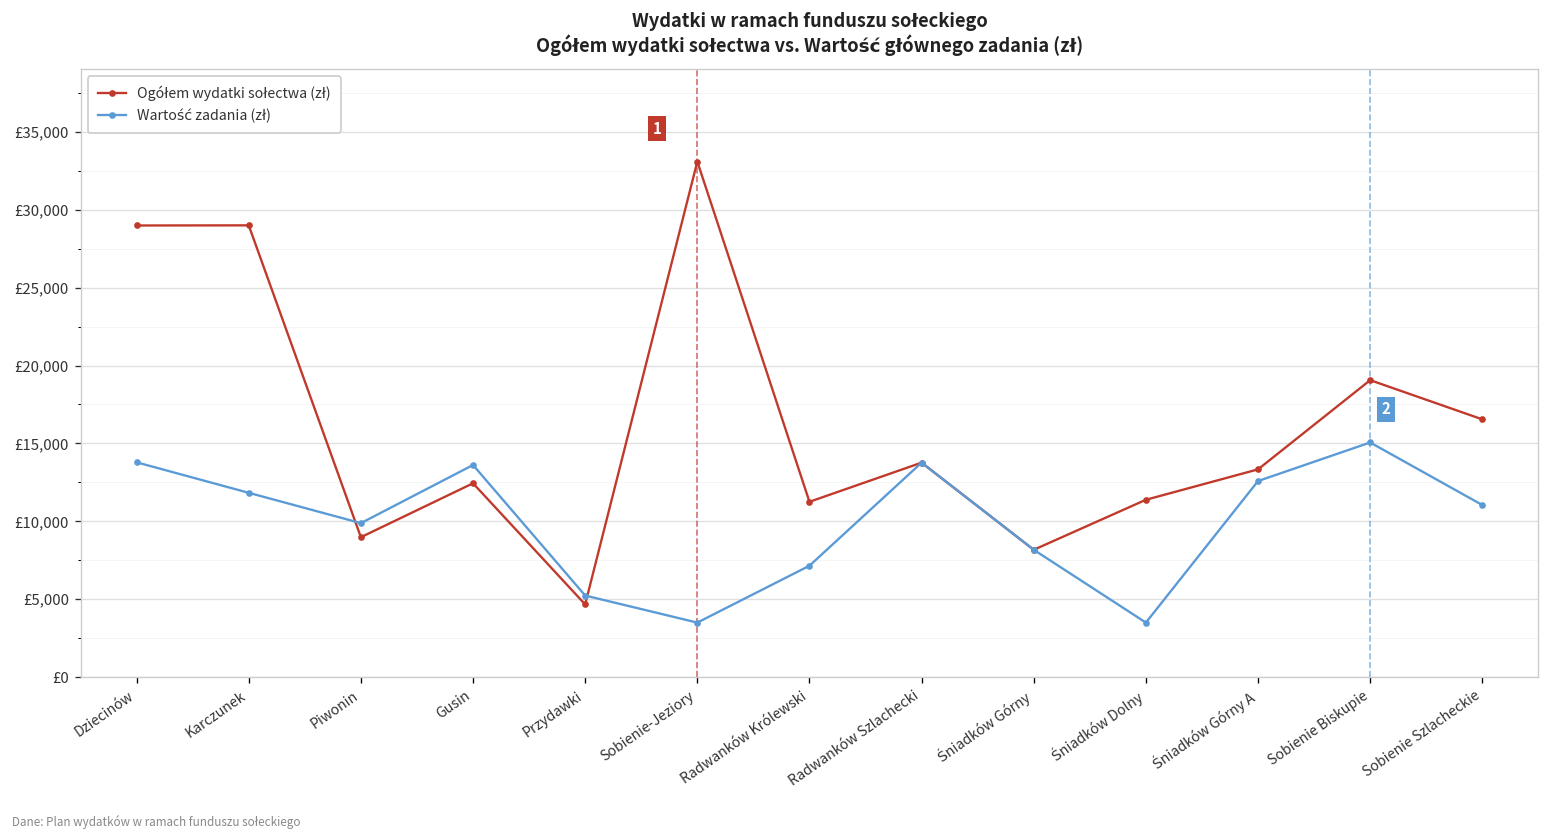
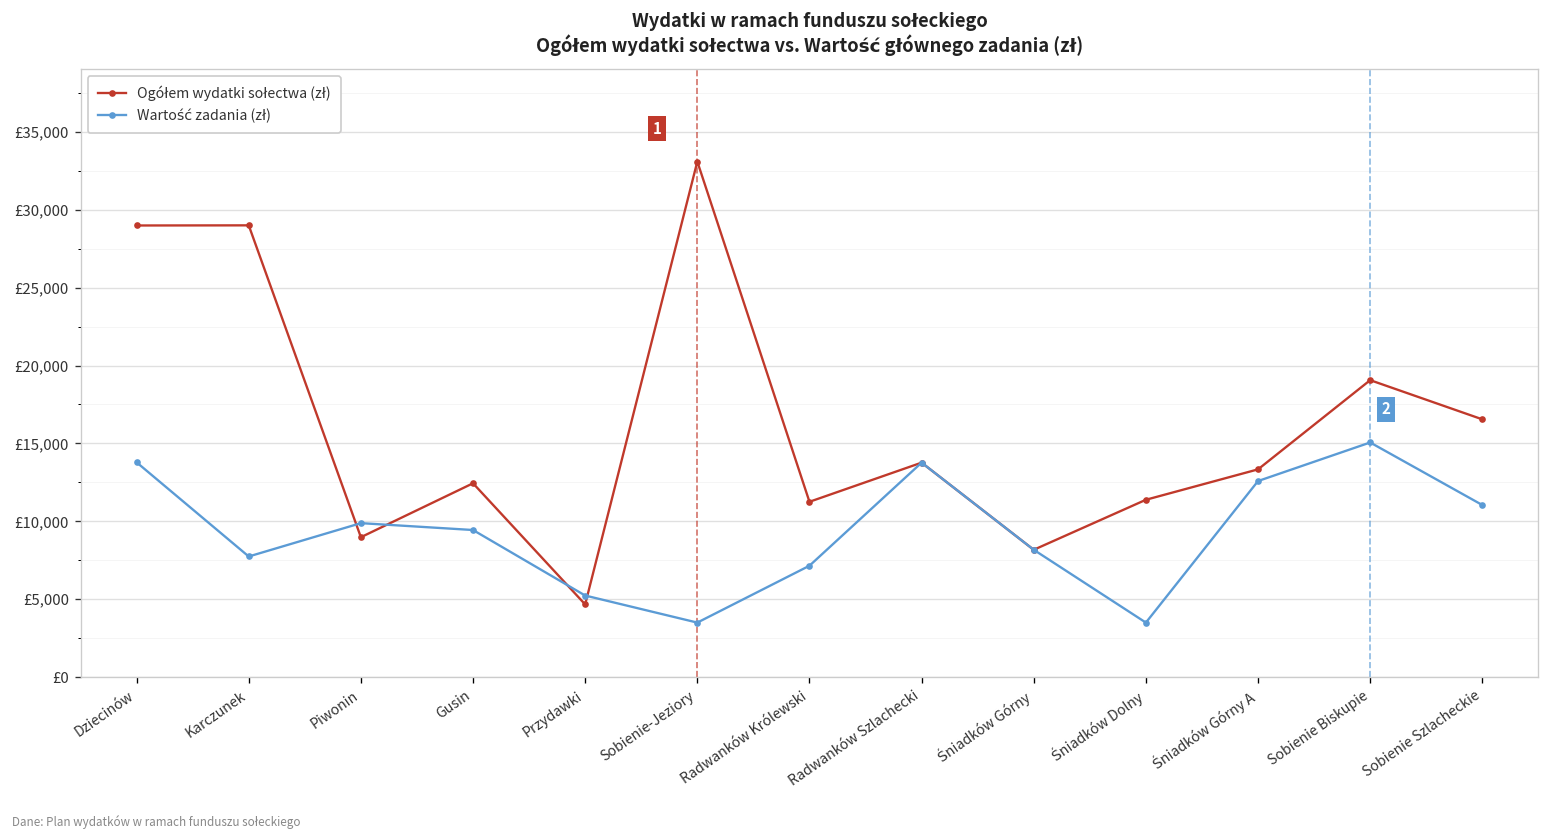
Wartość zadania (zł), Karczunek: £11,800 -> £7,700
Wartość zadania (zł), Gusin: £13,600 -> £9,400
